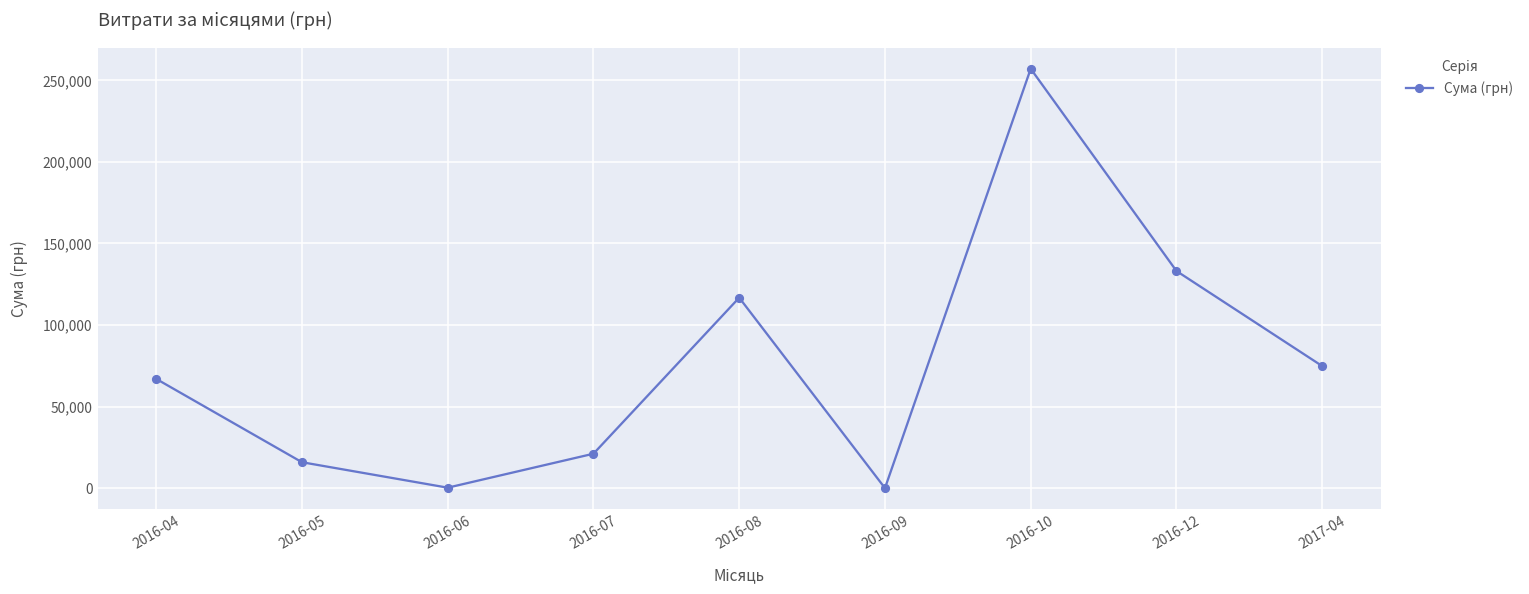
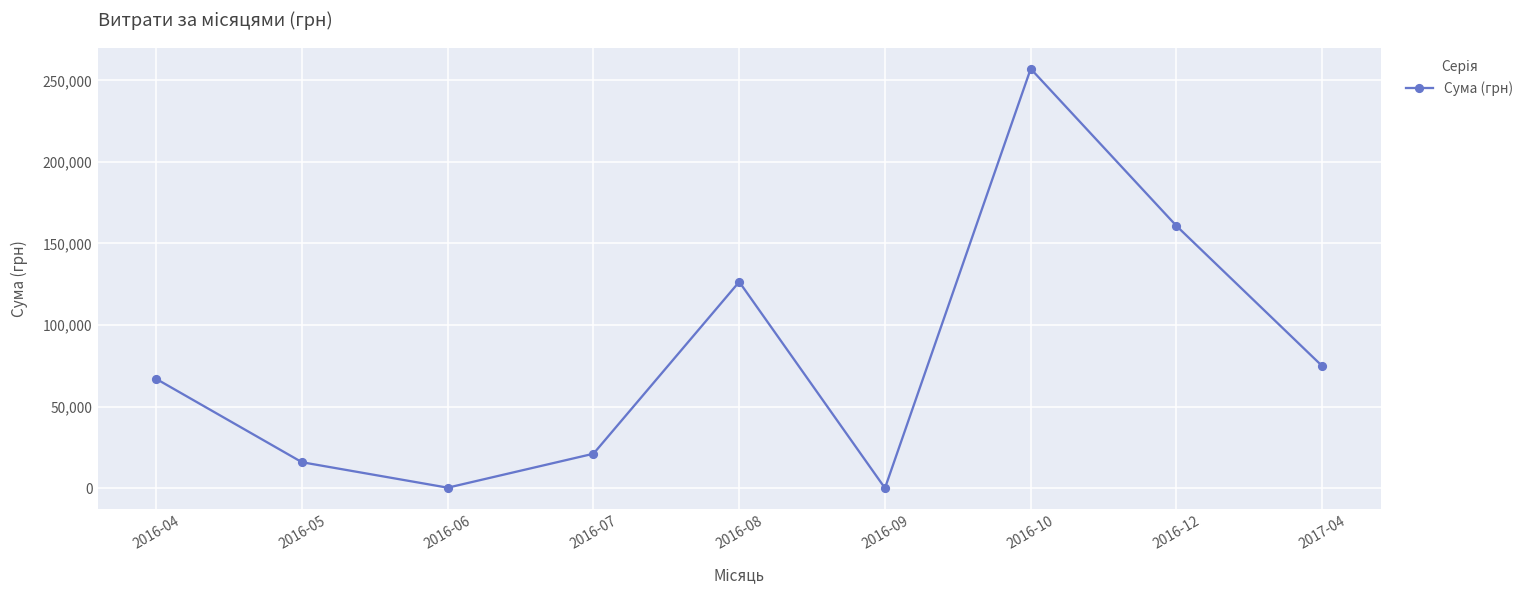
2016-08: 117,000 -> 126,000
2016-12: 133,000 -> 161,000
